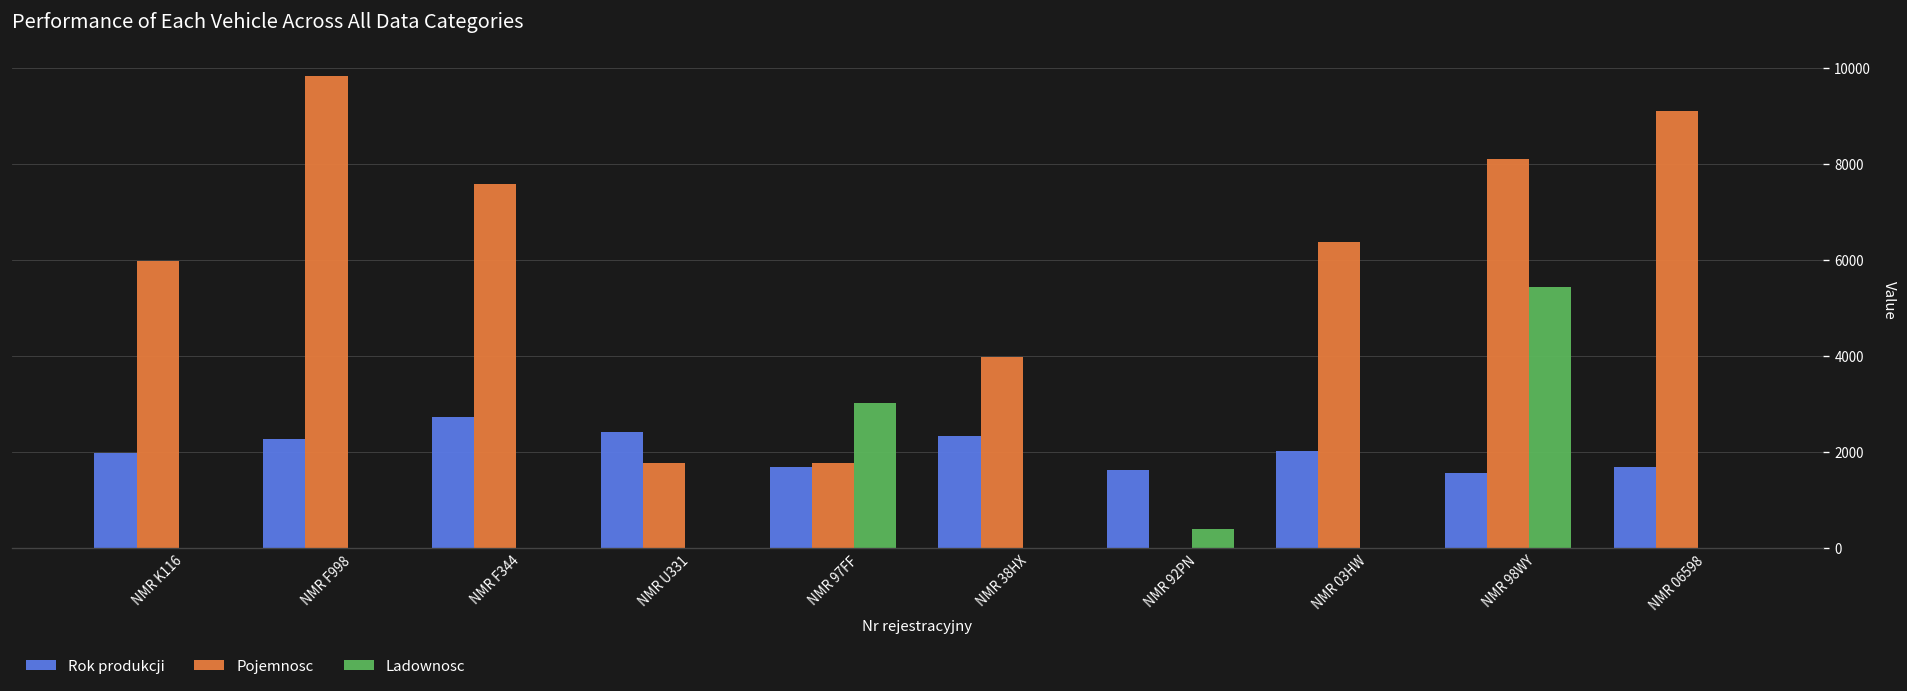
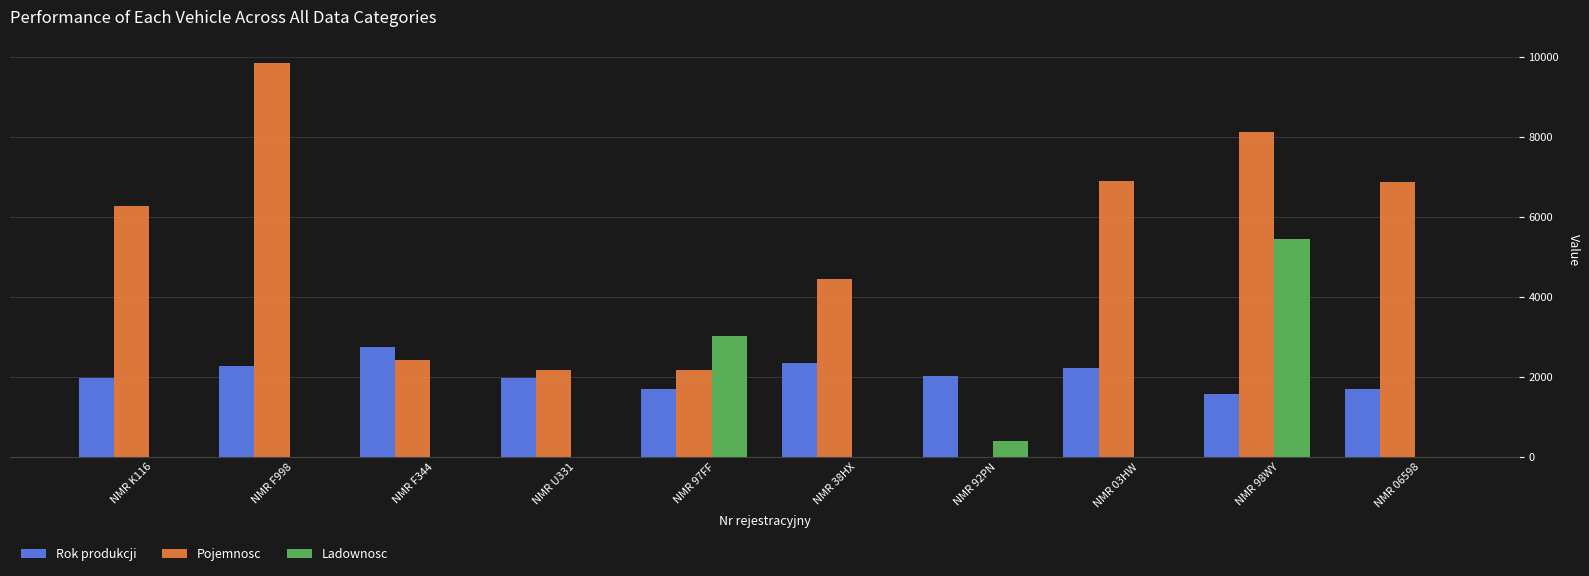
Pojemnosc, NMR K116: 6000 -> 6300
Pojemnosc, NMR F344: 7600 -> 2400
Rok produkcji, NMR U331: 2400 -> 2000
Pojemnosc, NMR U331: 1800 -> 2200
Pojemnosc, NMR 97FF: 1800 -> 2200
Pojemnosc, NMR 38HX: 4000 -> 4400
Rok produkcji, NMR 92PN: 1600 -> 2000
Rok produkcji, NMR 03HW: 2000 -> 2200
Pojemnosc, NMR 03HW: 6400 -> 6900
Pojemnosc, NMR 06598: 9100 -> 6900
